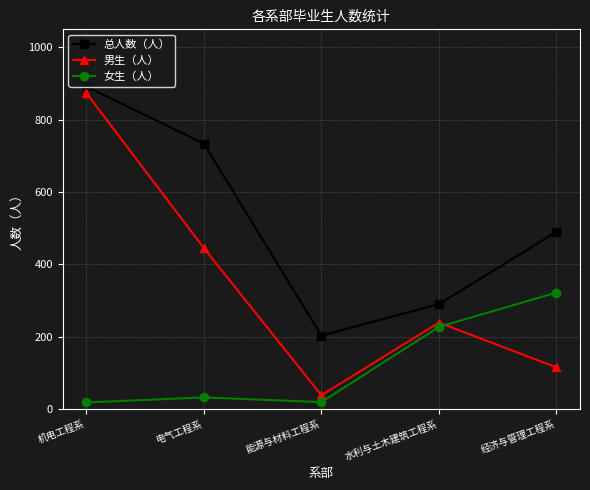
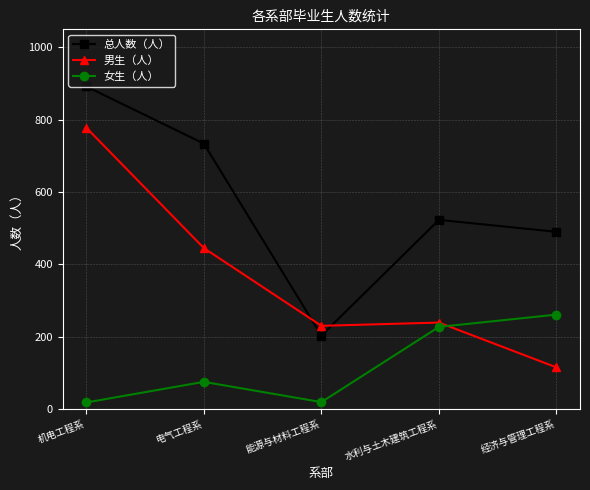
男生（人）, 机电工程系: 870 -> 780
女生（人）, 电气工程系: 30 -> 80
男生（人）, 能源与材料工程系: 40 -> 230
总人数（人）, 水利与土木建筑工程系: 290 -> 520
女生（人）, 经济与管理工程系: 320 -> 260
